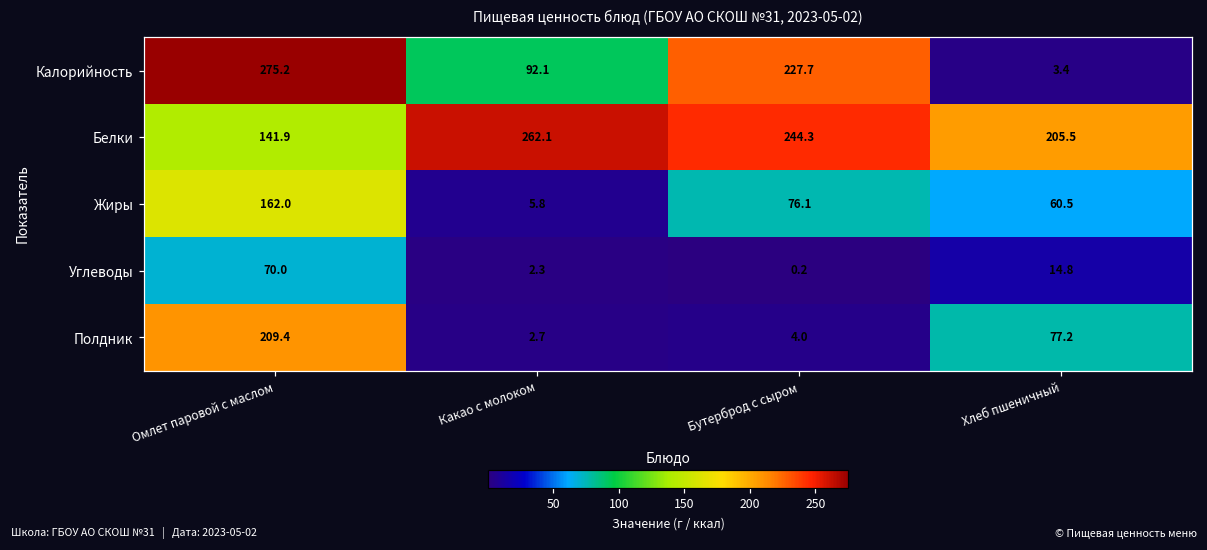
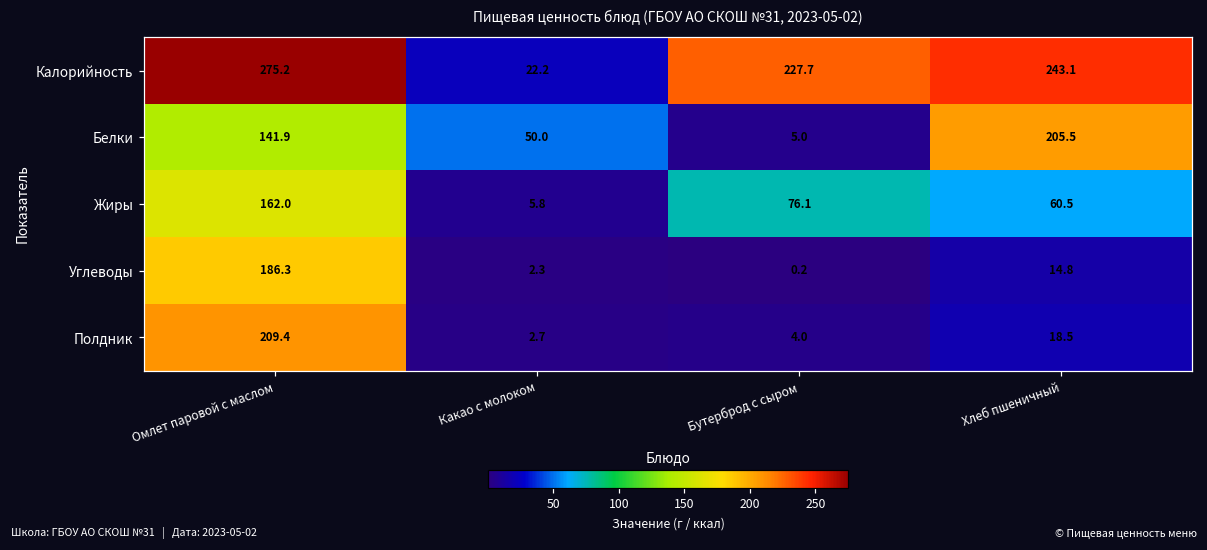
Калорийность, Какао с молоком: 92.1 -> 22.2
Калорийность, Хлеб пшеничный: 3.4 -> 243.1
Белки, Какао с молоком: 262.1 -> 50.0
Белки, Бутерброд с сыром: 244.3 -> 5.0
Углеводы, Омлет паровой с маслом: 70.0 -> 186.3
Полдник, Хлеб пшеничный: 77.2 -> 18.5
